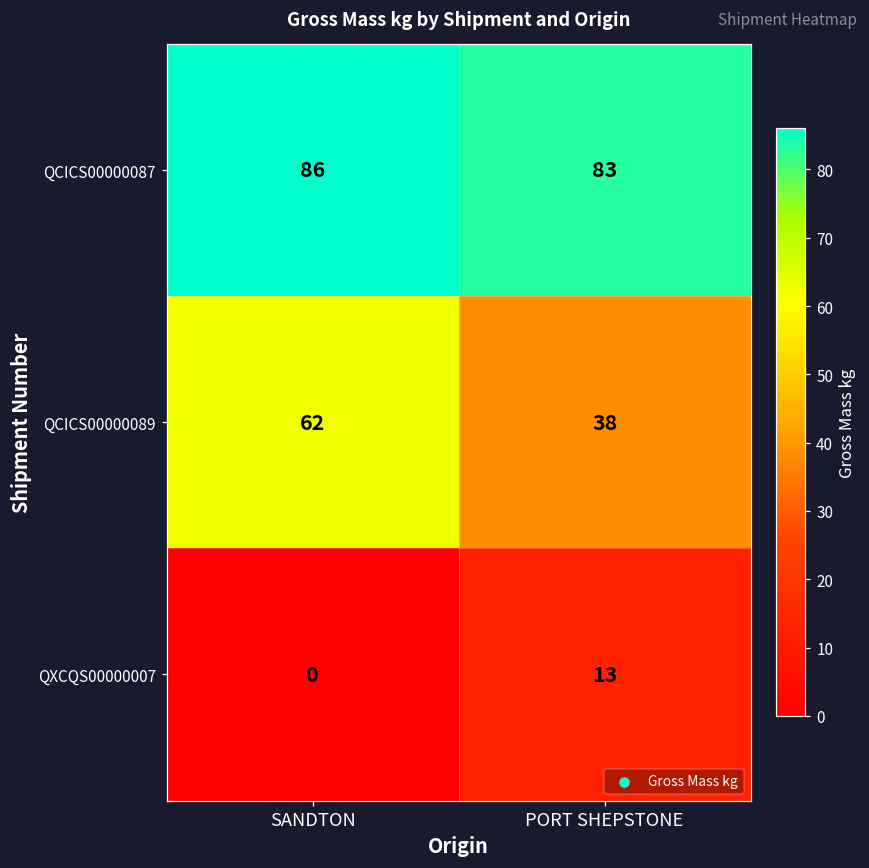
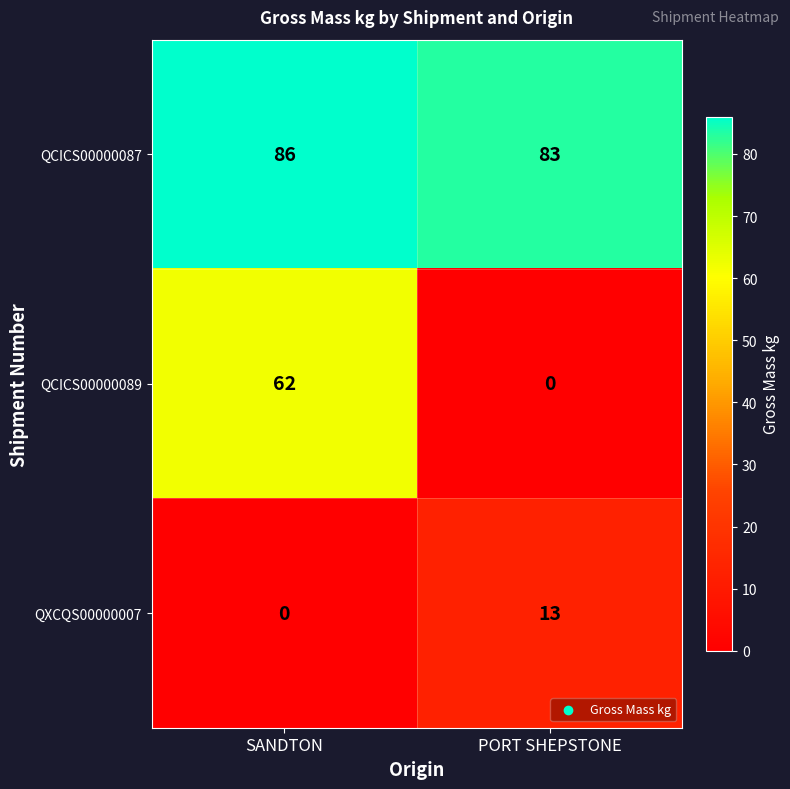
QCICS00000089, PORT SHEPSTONE: 38 -> 0
